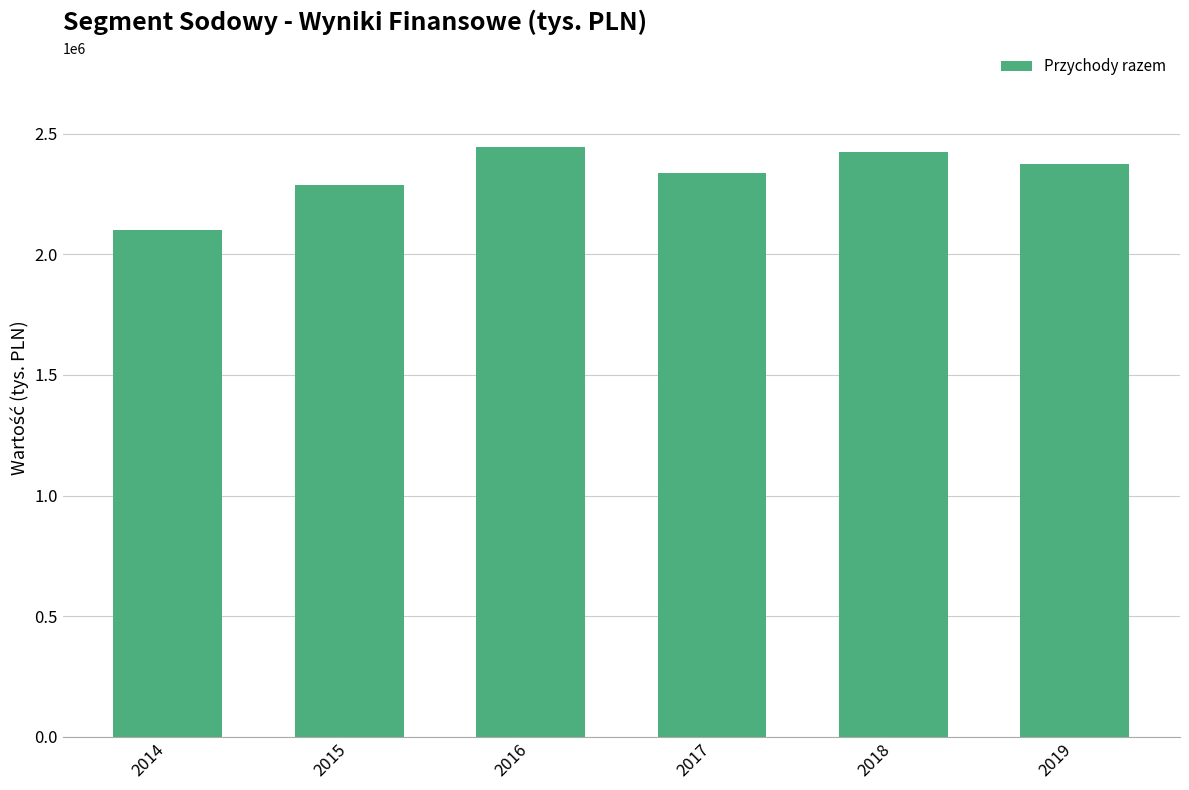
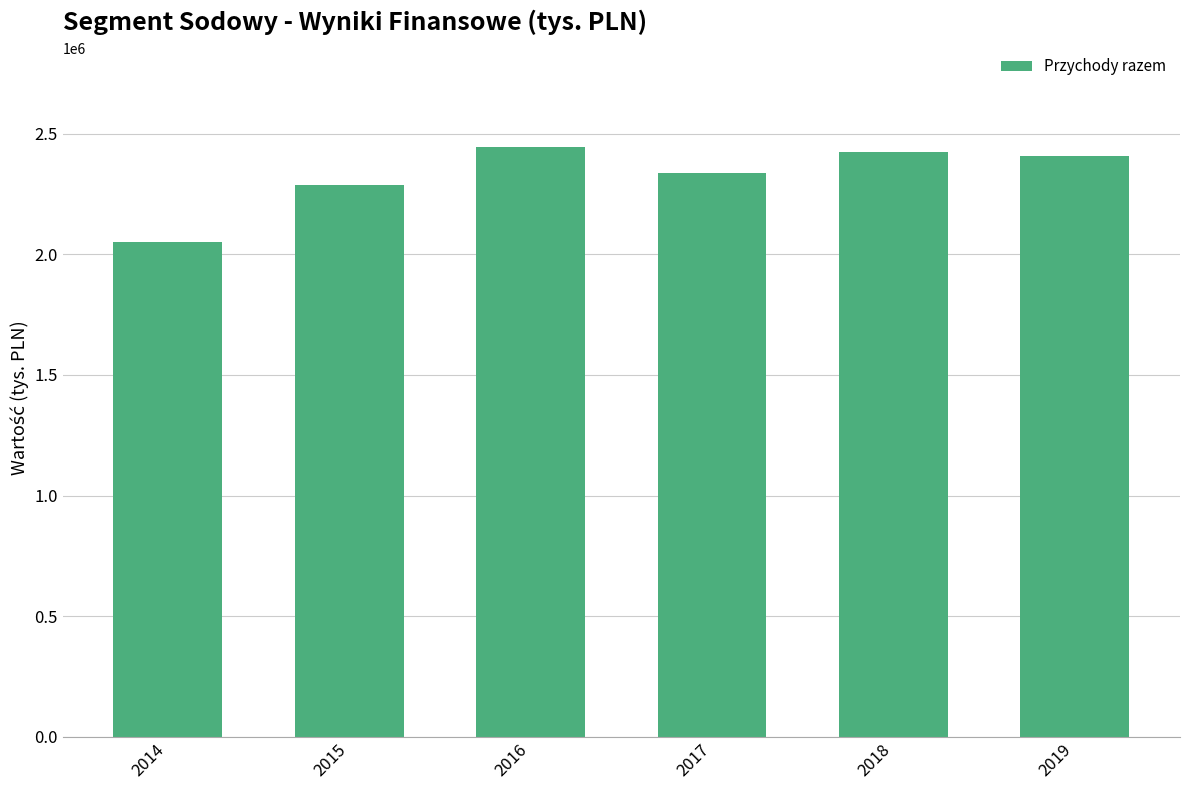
2014: 2100000 -> 2050000
2019: 2370000 -> 2410000
